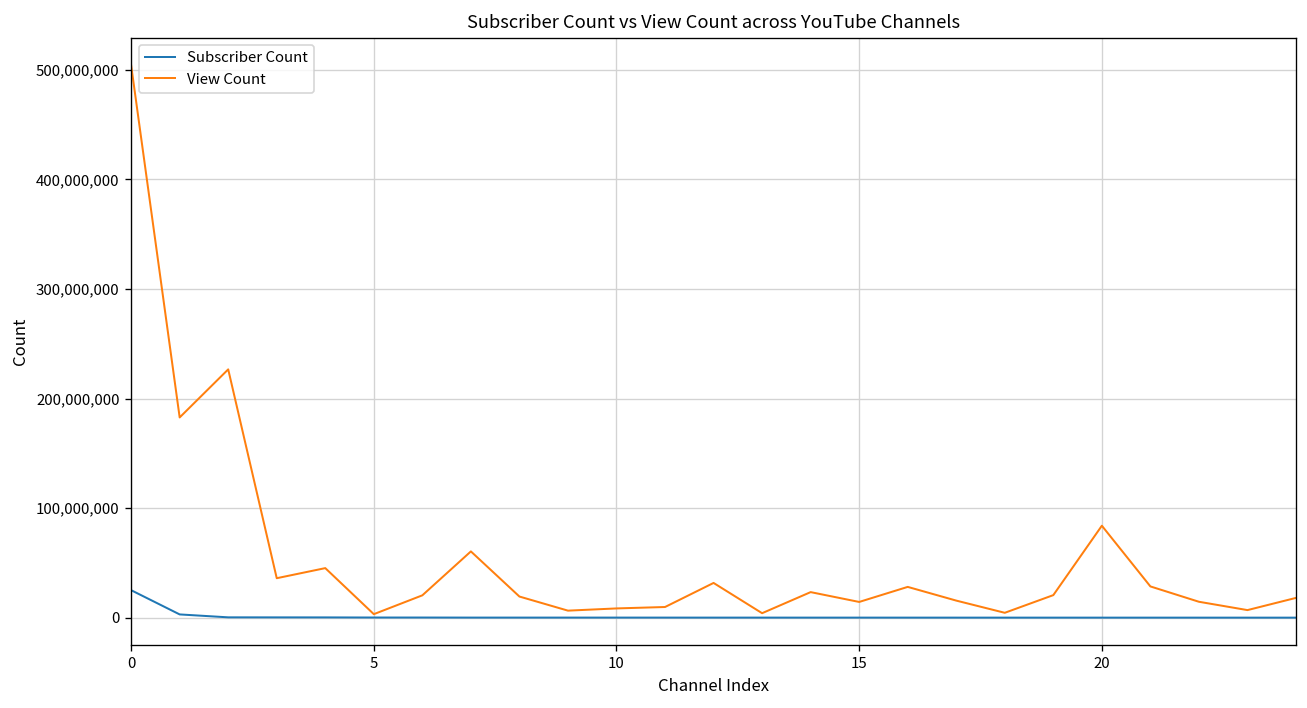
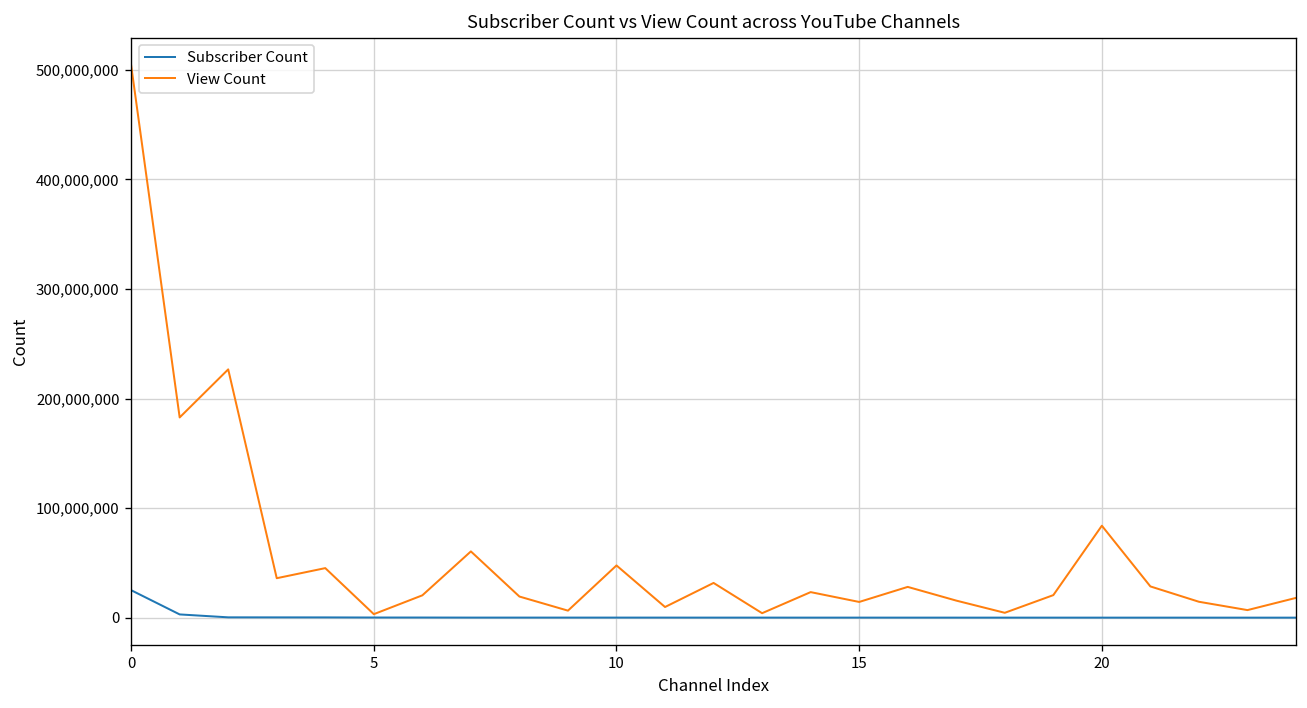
View Count, 10: 10,000,000 -> 50,000,000
